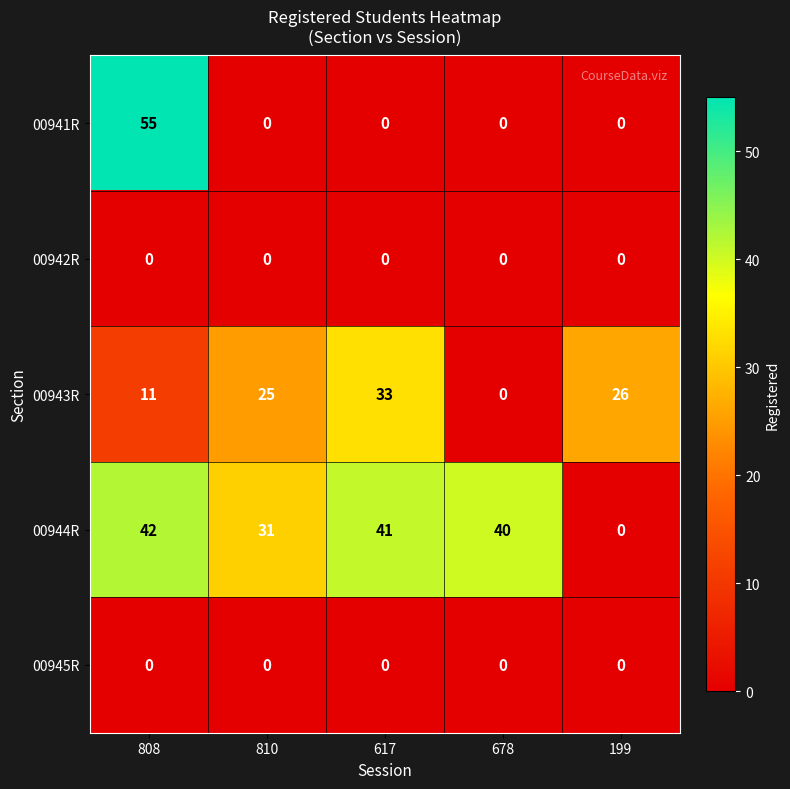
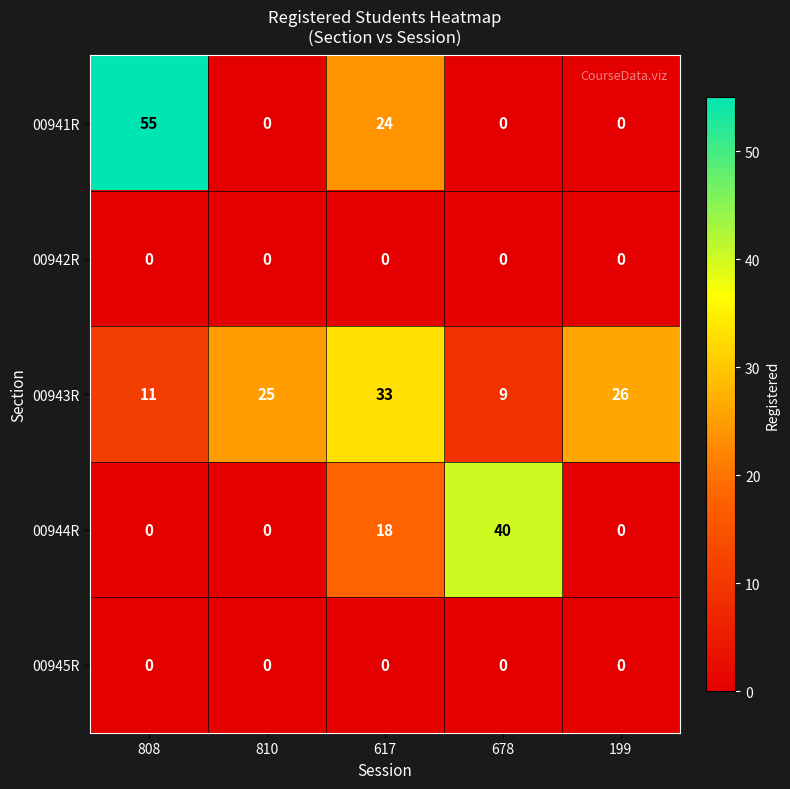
00941R, 617: 0 -> 24
00943R, 678: 0 -> 9
00944R, 808: 42 -> 0
00944R, 810: 31 -> 0
00944R, 617: 41 -> 18
